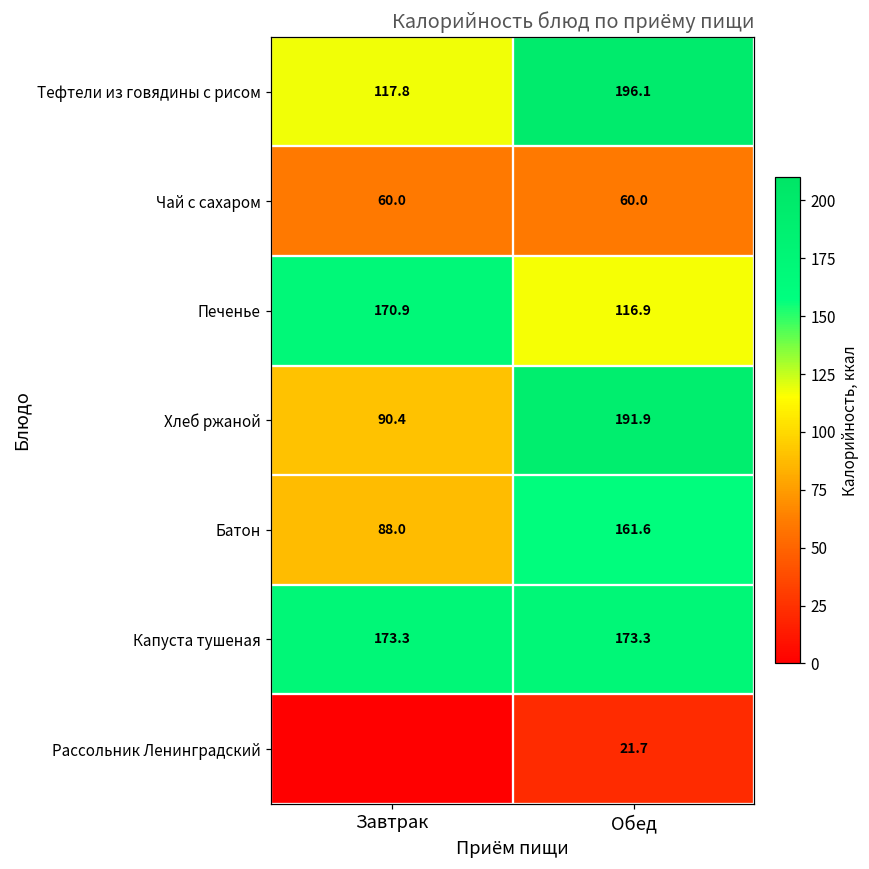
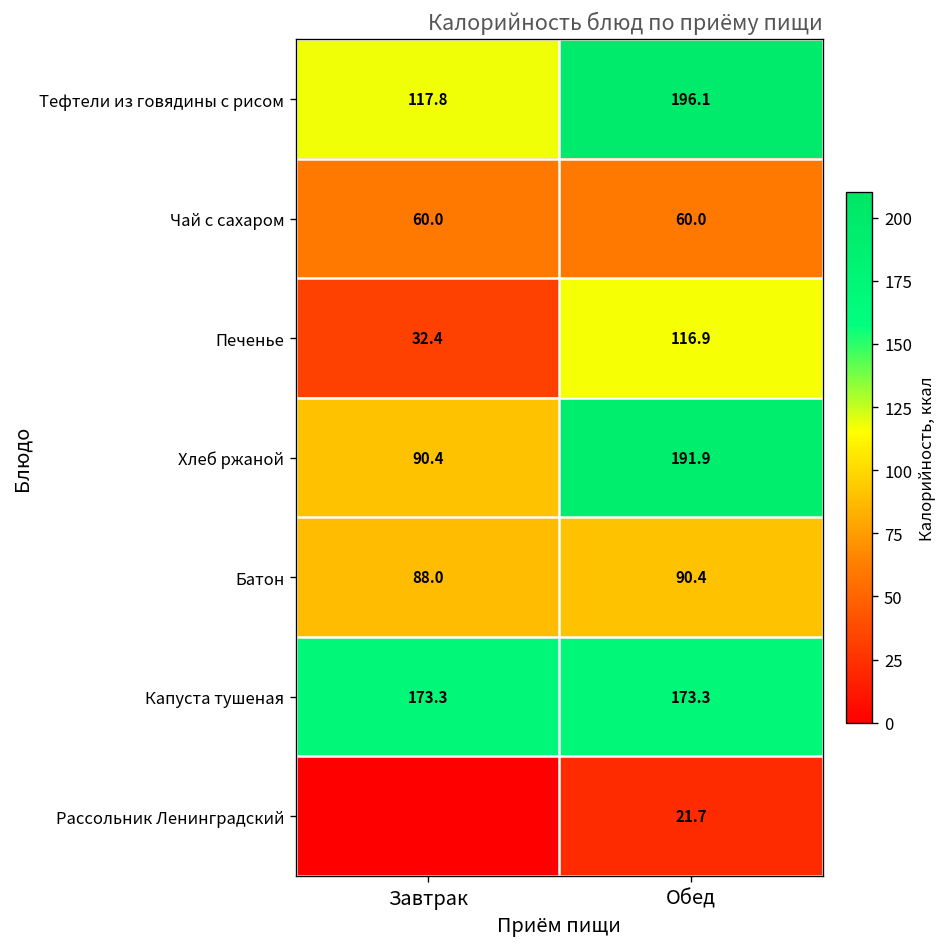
Печенье, Завтрак: 170.9 -> 32.4
Батон, Обед: 161.6 -> 90.4
